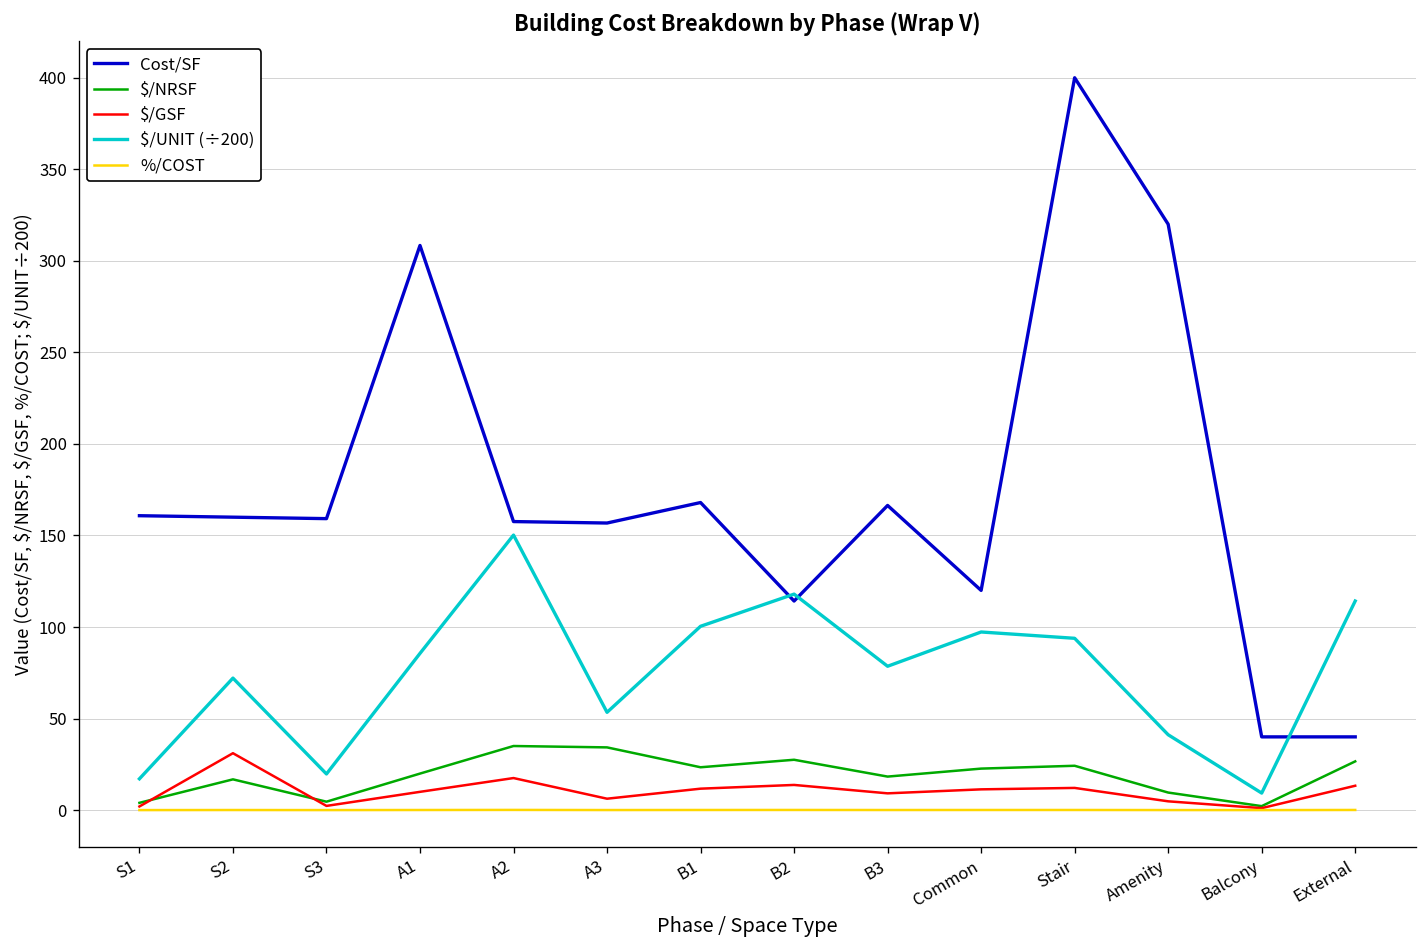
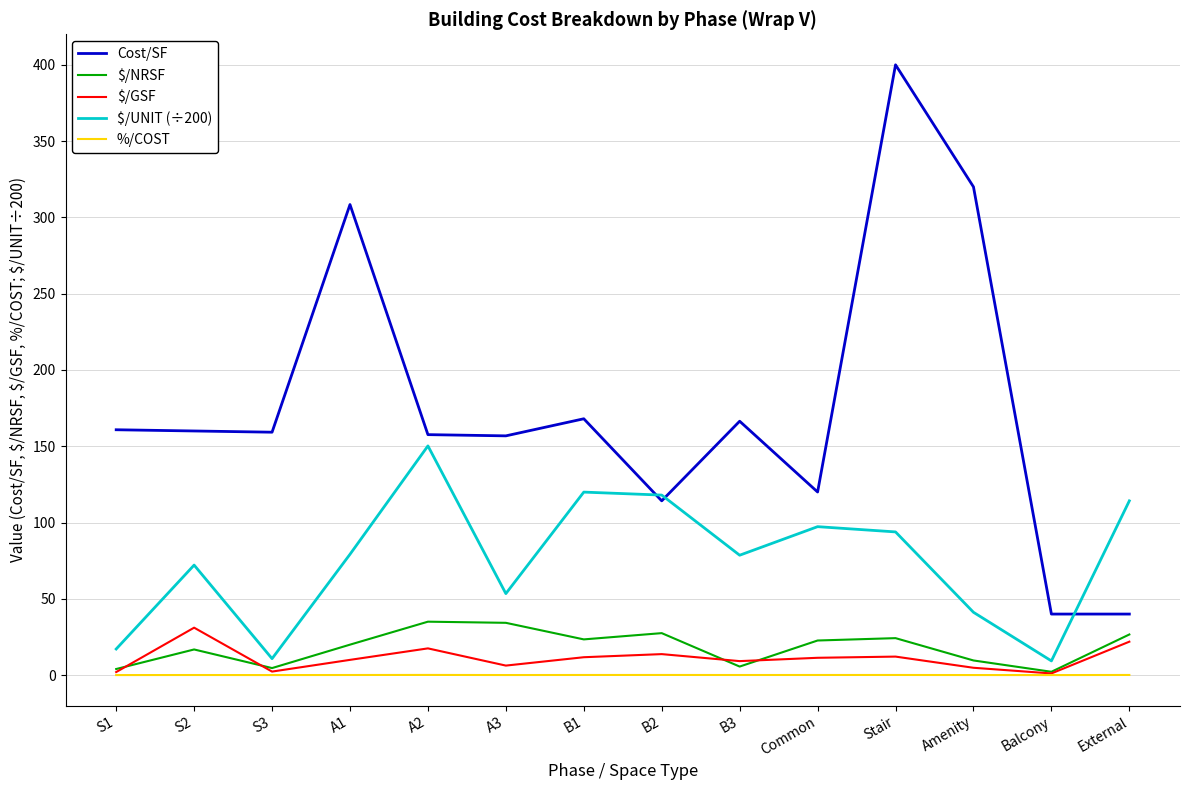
$/UNIT (÷200), S3: 20 -> 11
$/UNIT (÷200), A1: 86 -> 79
$/UNIT (÷200), B1: 100 -> 120
$/NRSF, B3: 18 -> 6
$/GSF, External: 13 -> 22
